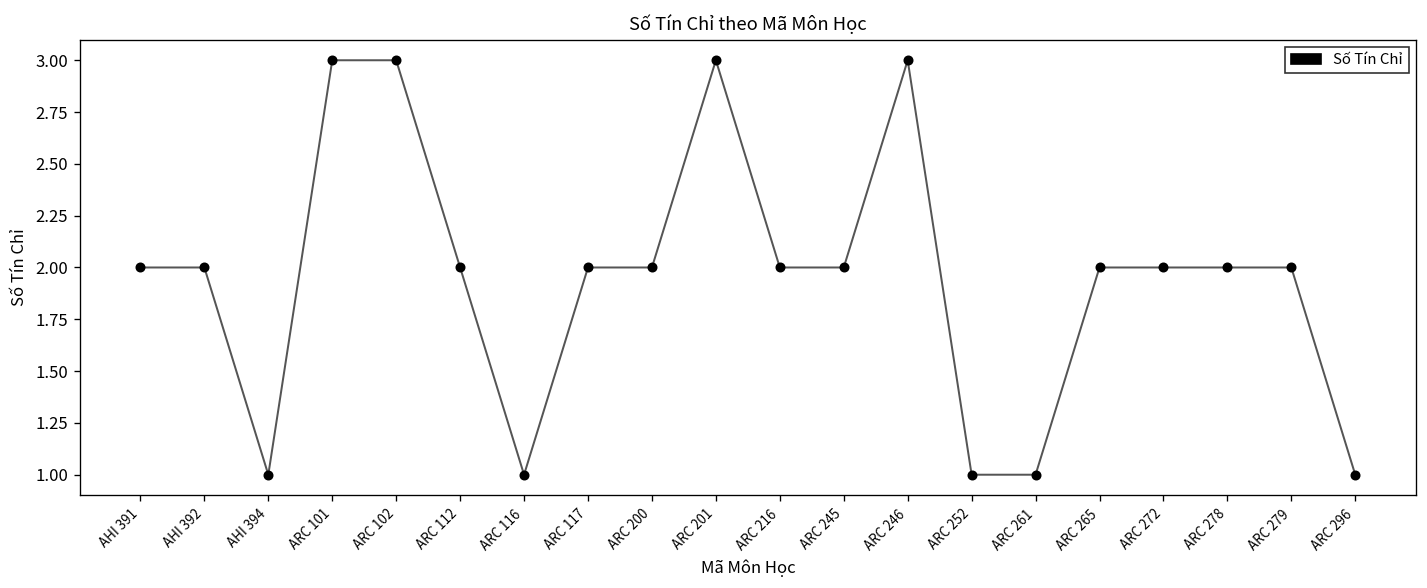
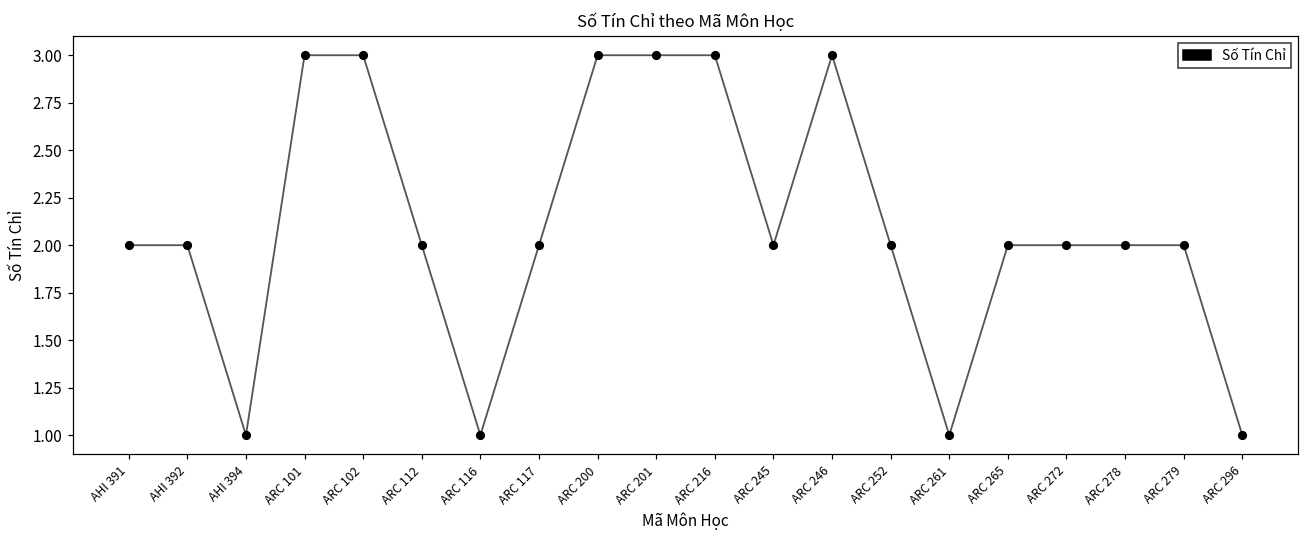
ARC 200: 2 -> 3
ARC 216: 2 -> 3
ARC 252: 1 -> 2
